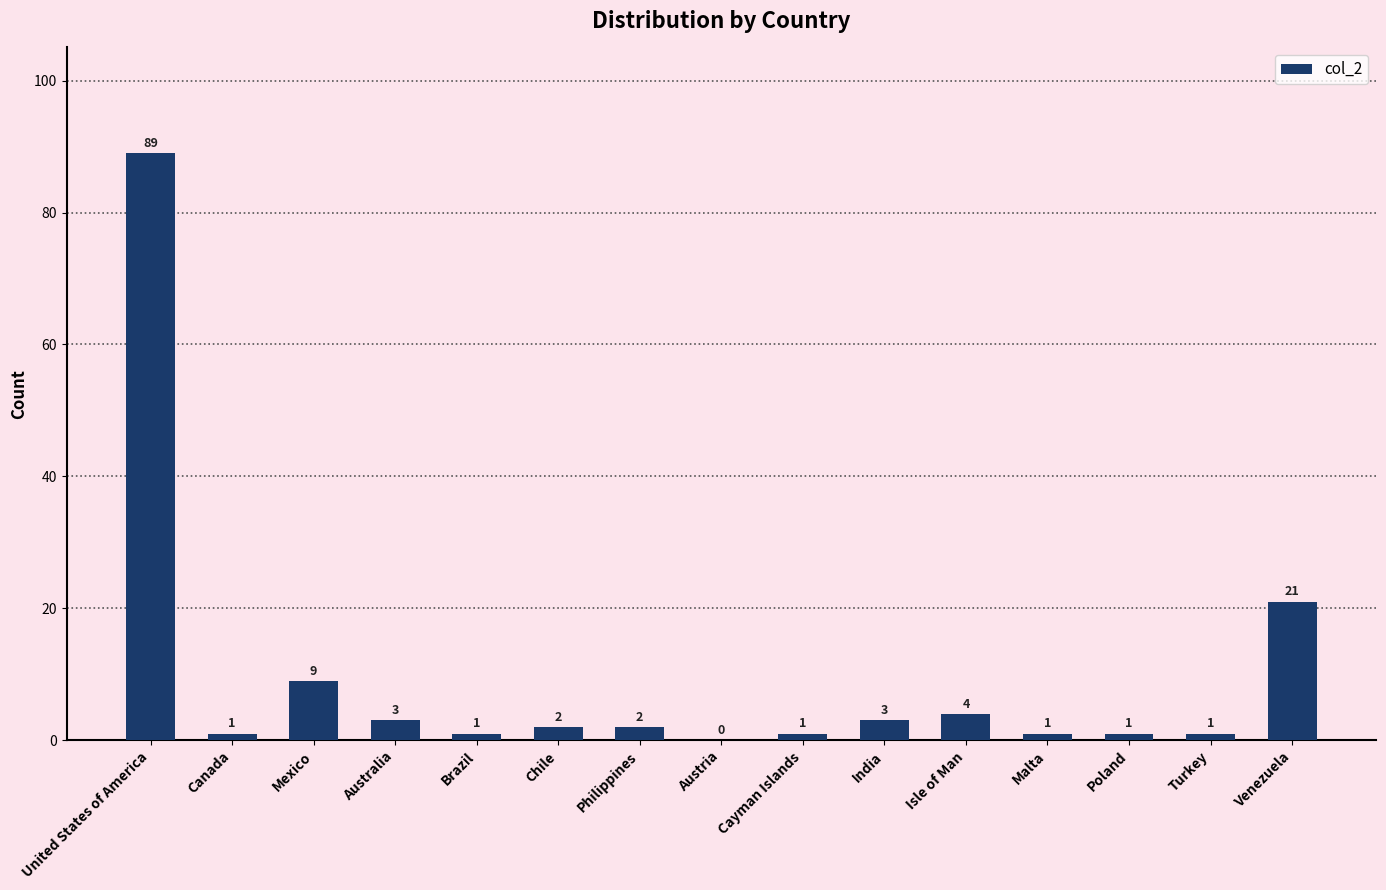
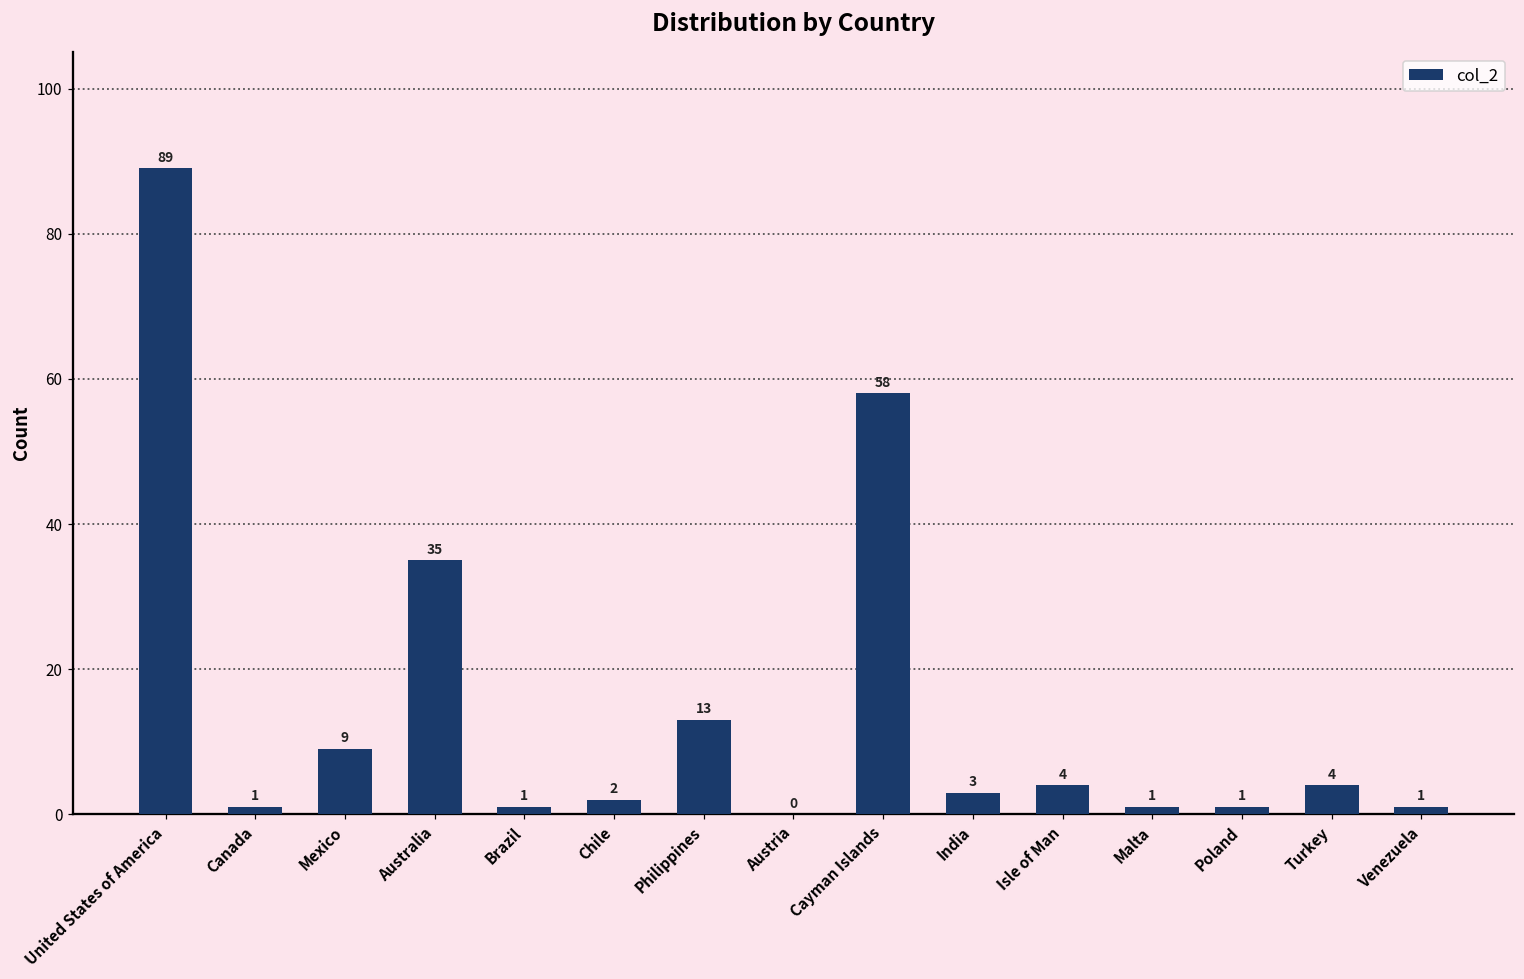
Australia: 3 -> 35
Philippines: 2 -> 13
Cayman Islands: 1 -> 58
Turkey: 1 -> 4
Venezuela: 21 -> 1
